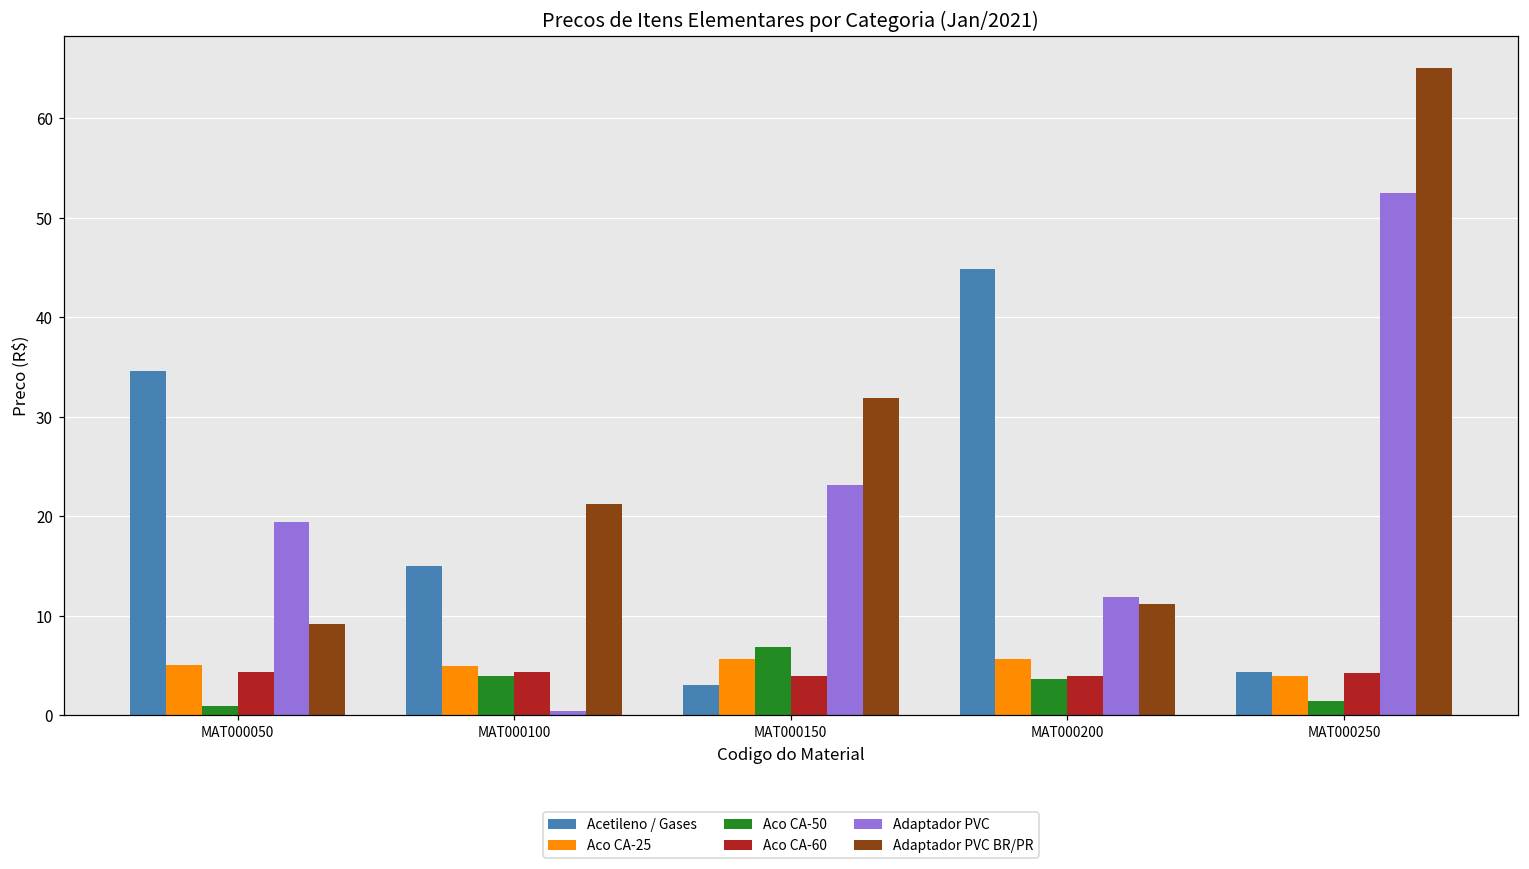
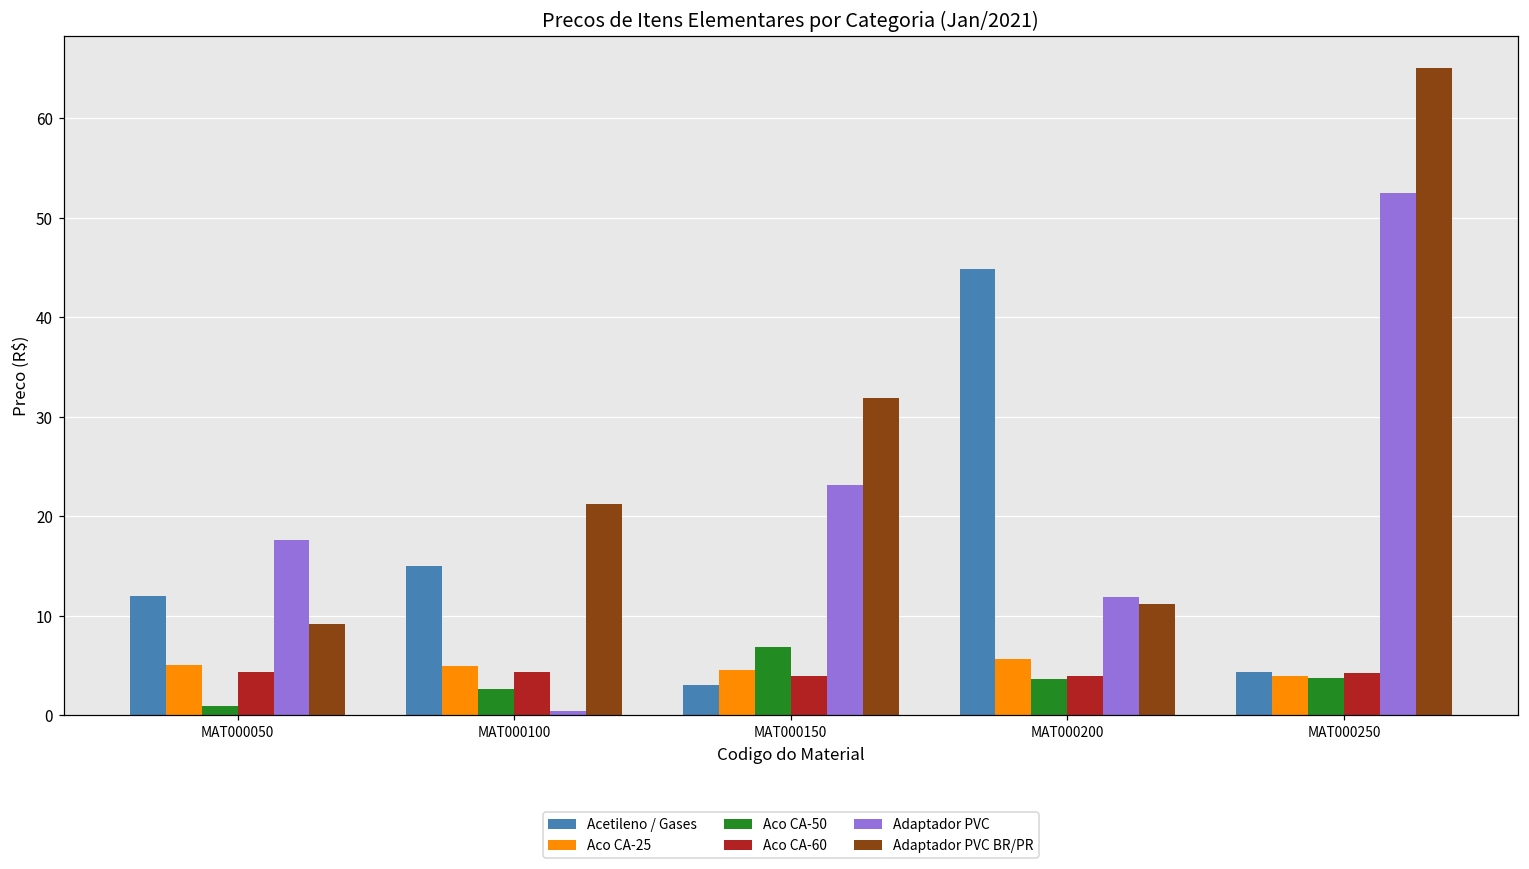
Acetileno / Gases, MAT000050: 35 -> 12
Adaptador PVC, MAT000050: 19 -> 18
Aco CA-50, MAT000100: 4 -> 3
Aco CA-25, MAT000150: 6 -> 5
Aco CA-50, MAT000250: 1 -> 4
